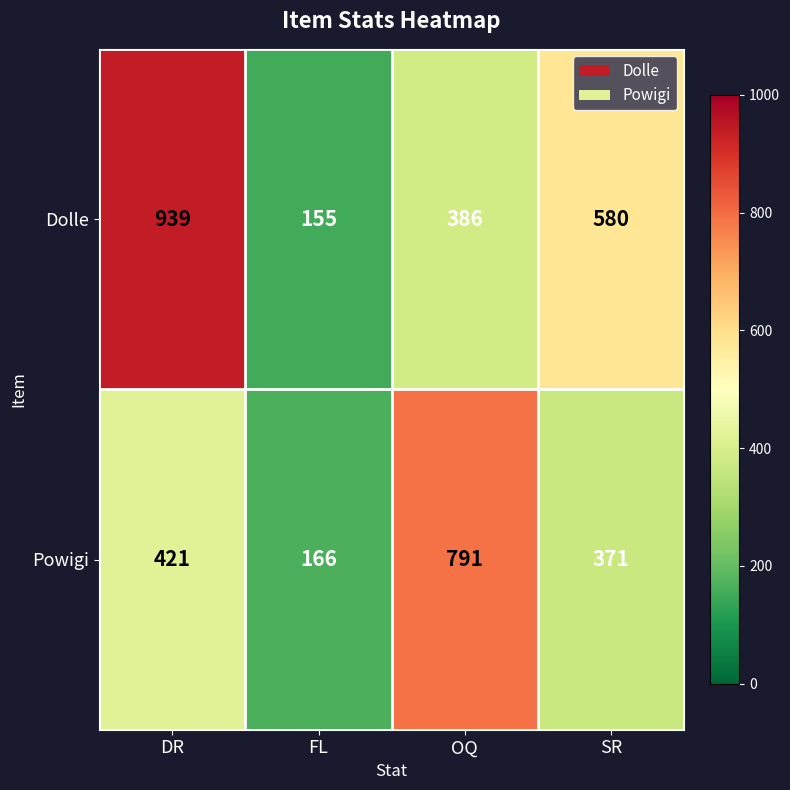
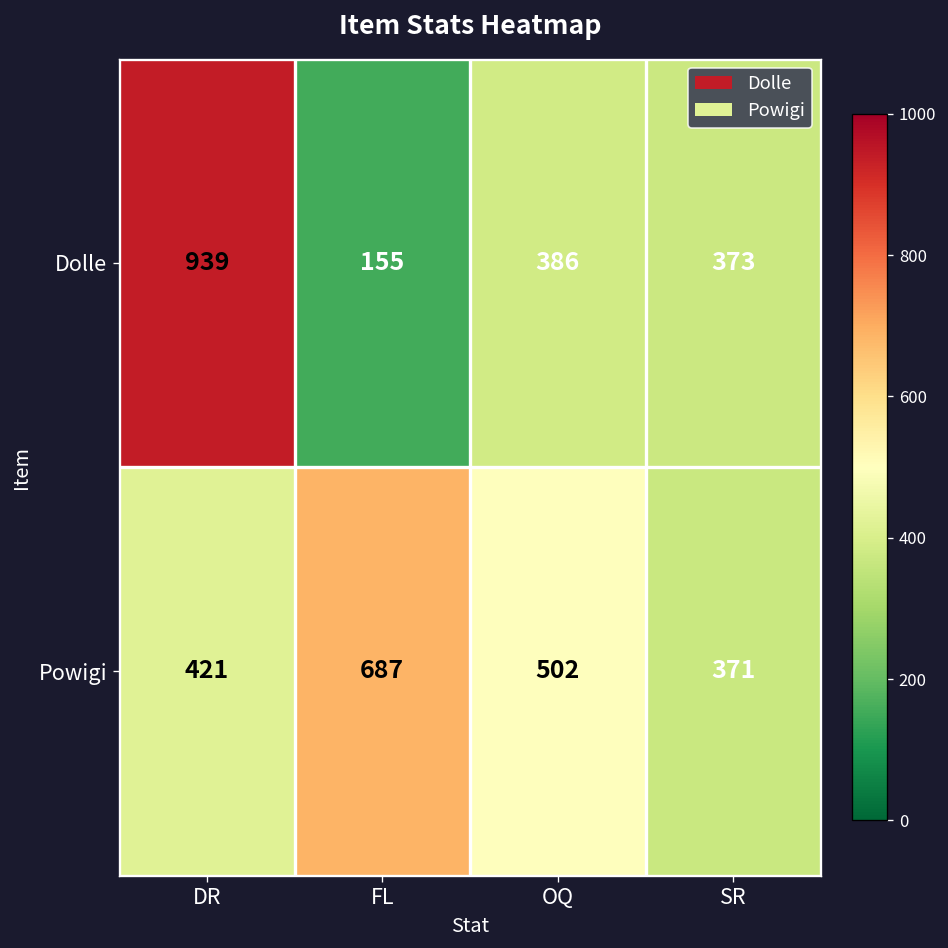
Dolle, SR: 580 -> 373
Powigi, FL: 166 -> 687
Powigi, OQ: 791 -> 502
